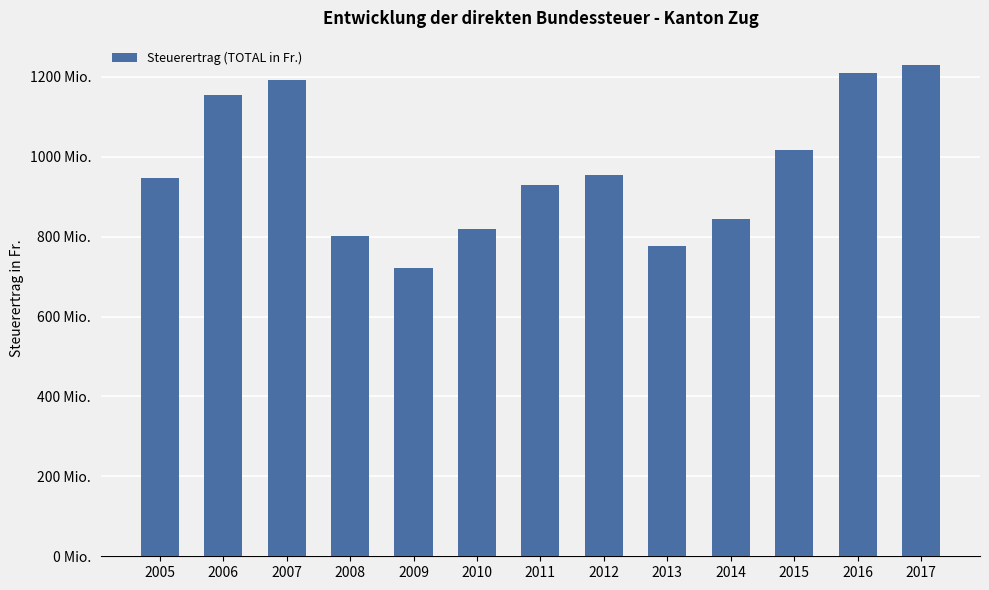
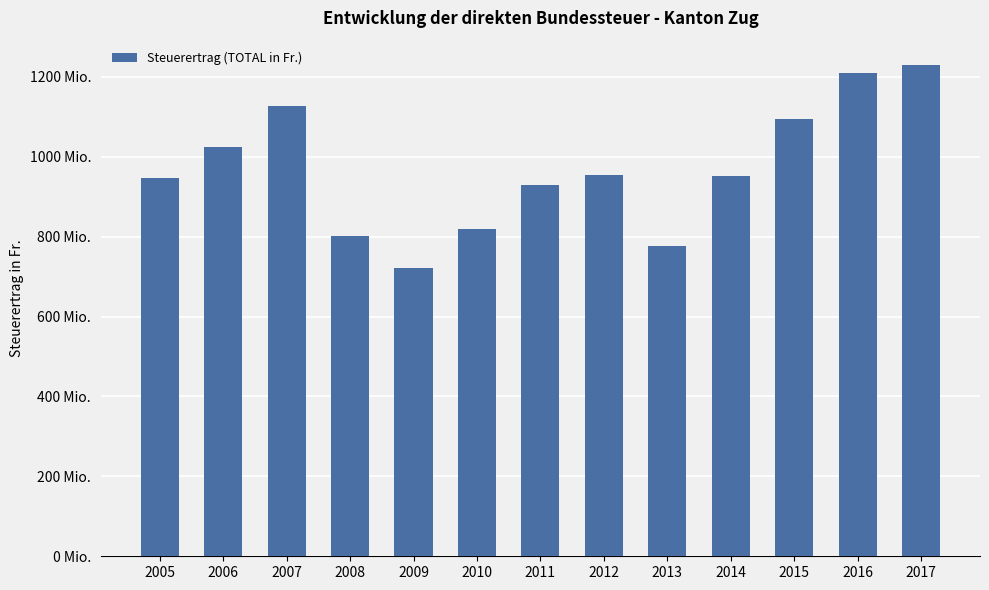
2006: 1160 Mio. -> 1020 Mio.
2007: 1190 Mio. -> 1130 Mio.
2014: 840 Mio. -> 950 Mio.
2015: 1020 Mio. -> 1090 Mio.
